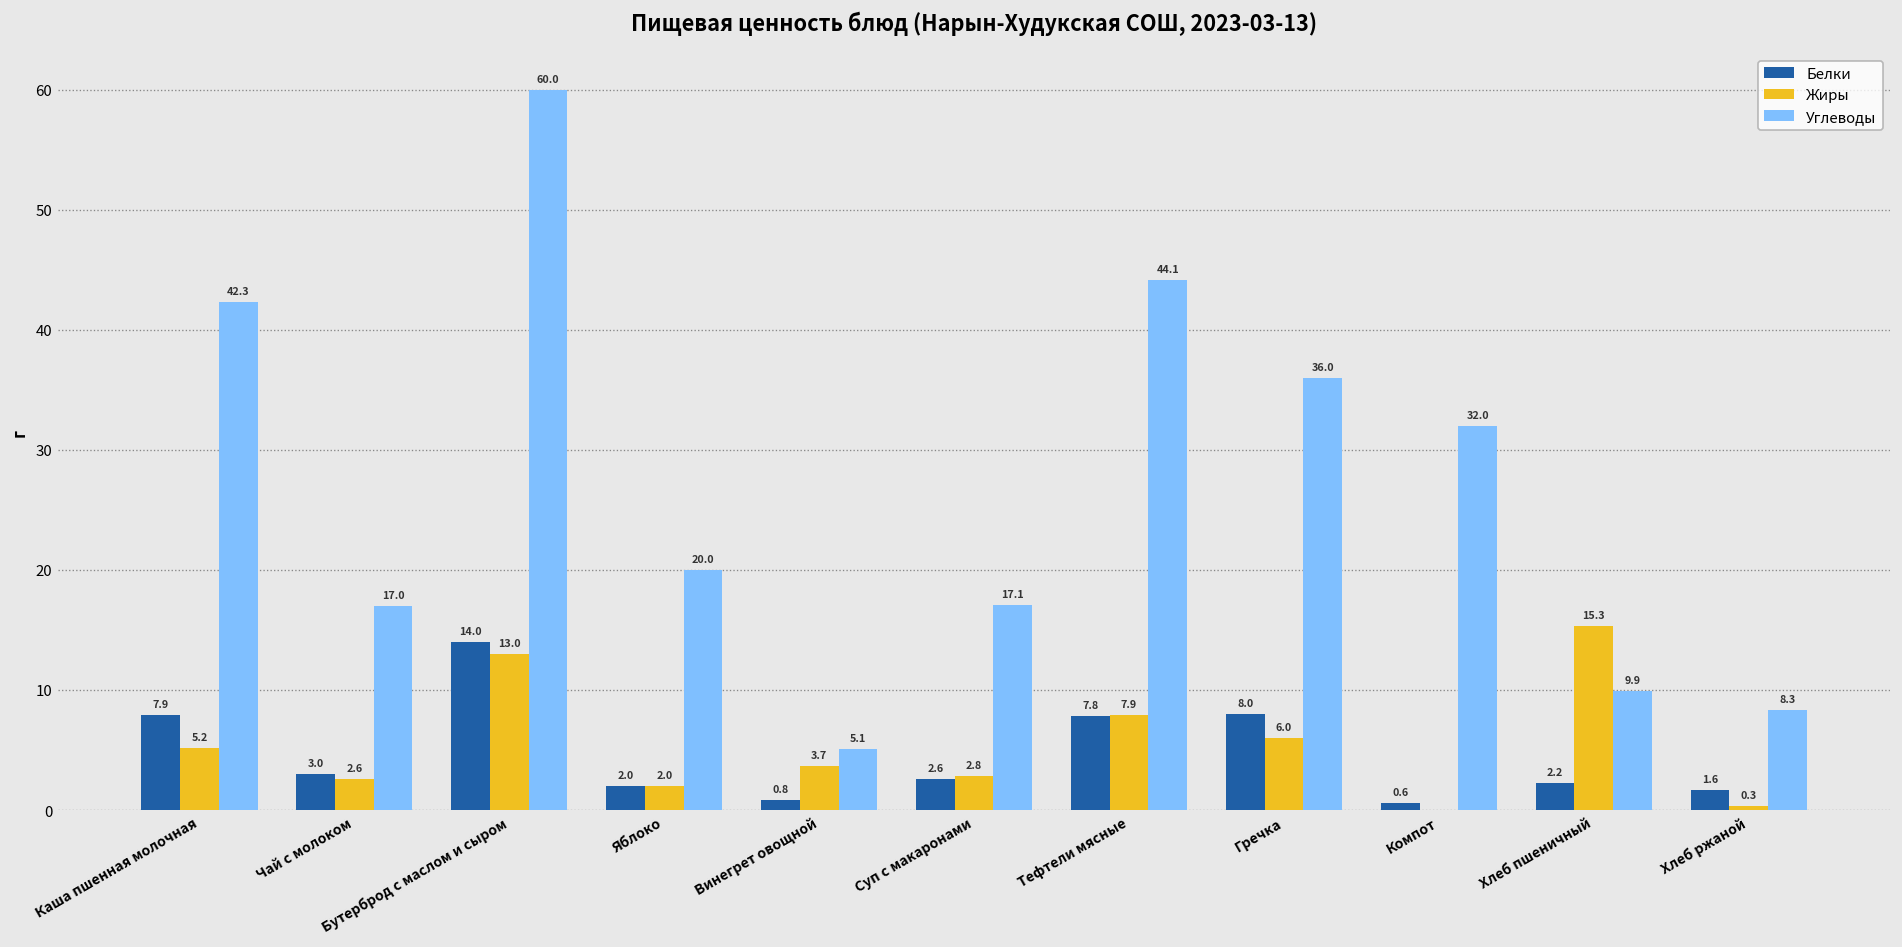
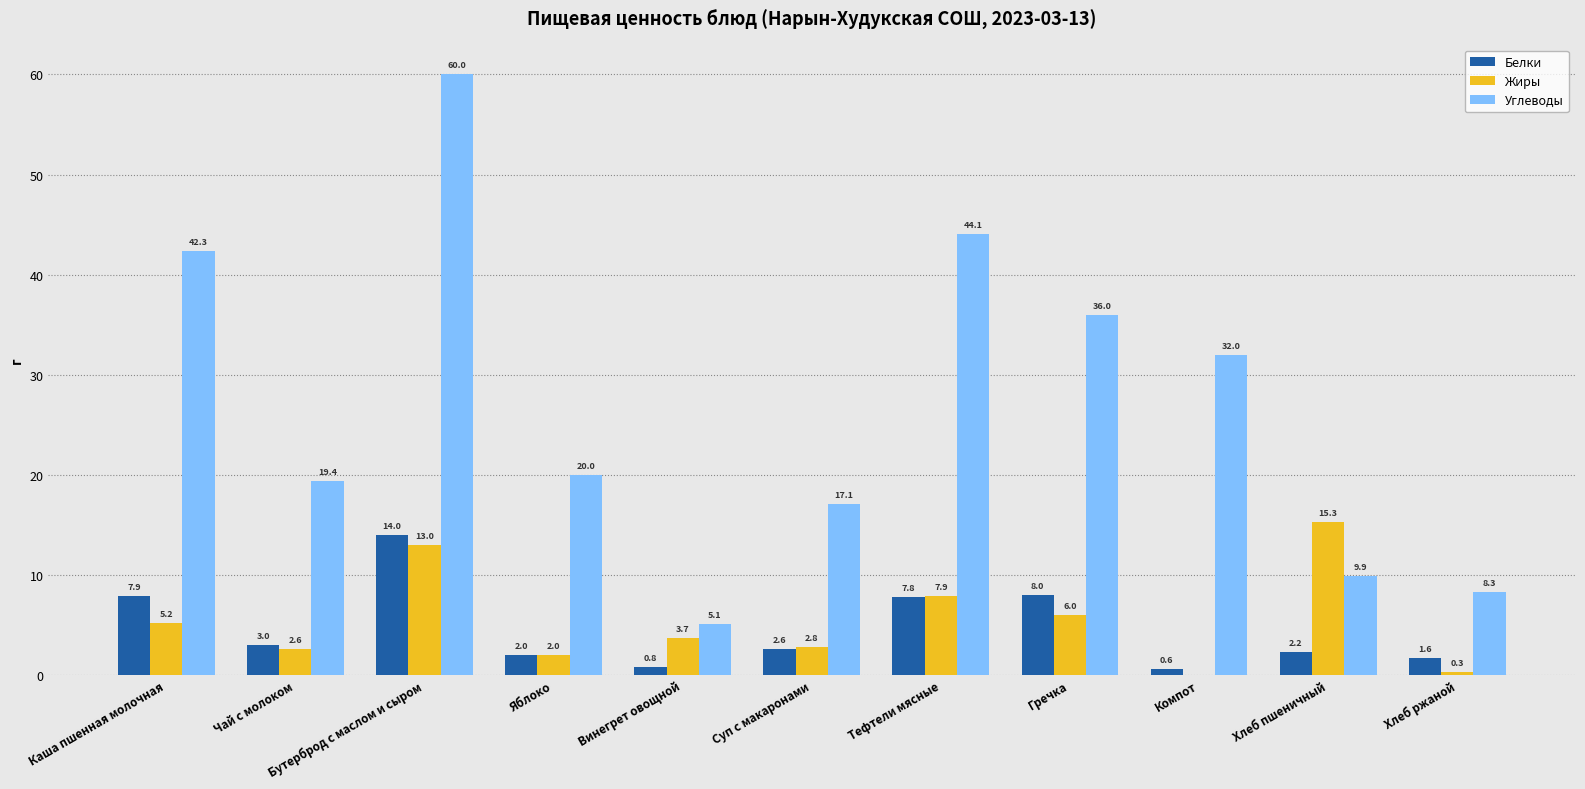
Углеводы, Чай с молоком: 17.0 -> 19.4
